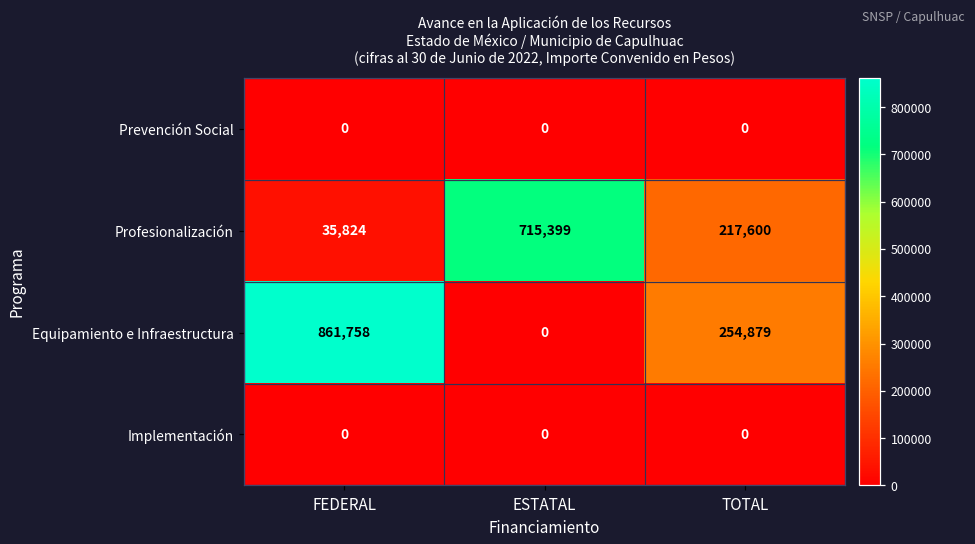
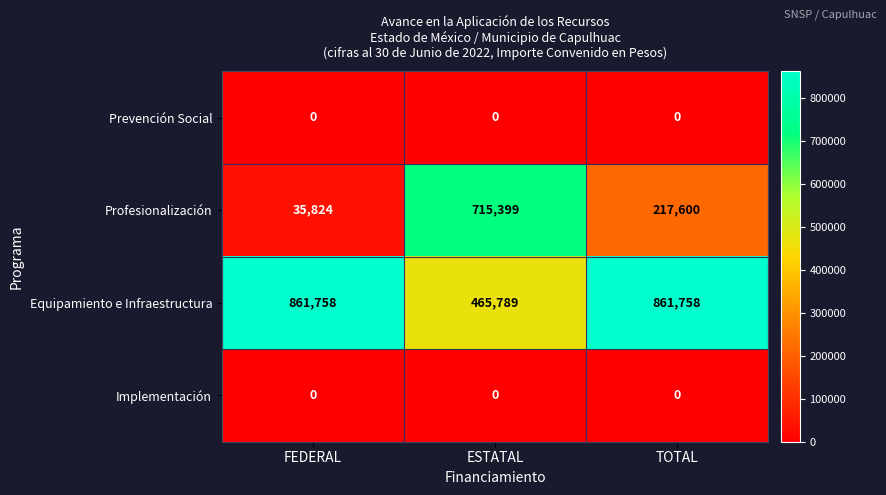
Equipamiento e Infraestructura, ESTATAL: 0 -> 465,789
Equipamiento e Infraestructura, TOTAL: 254,879 -> 861,758
